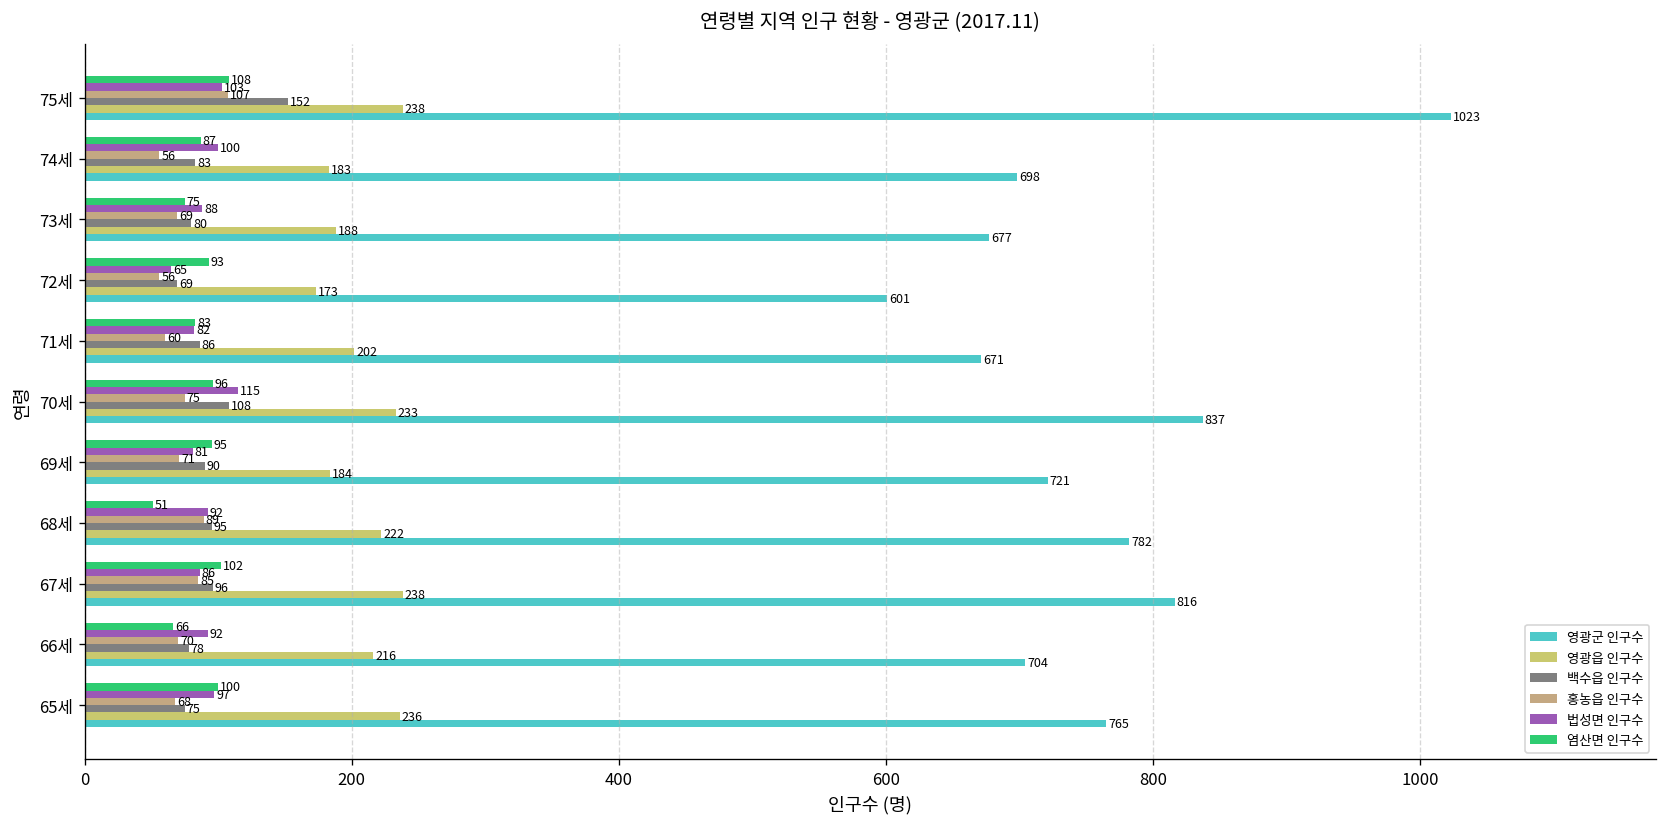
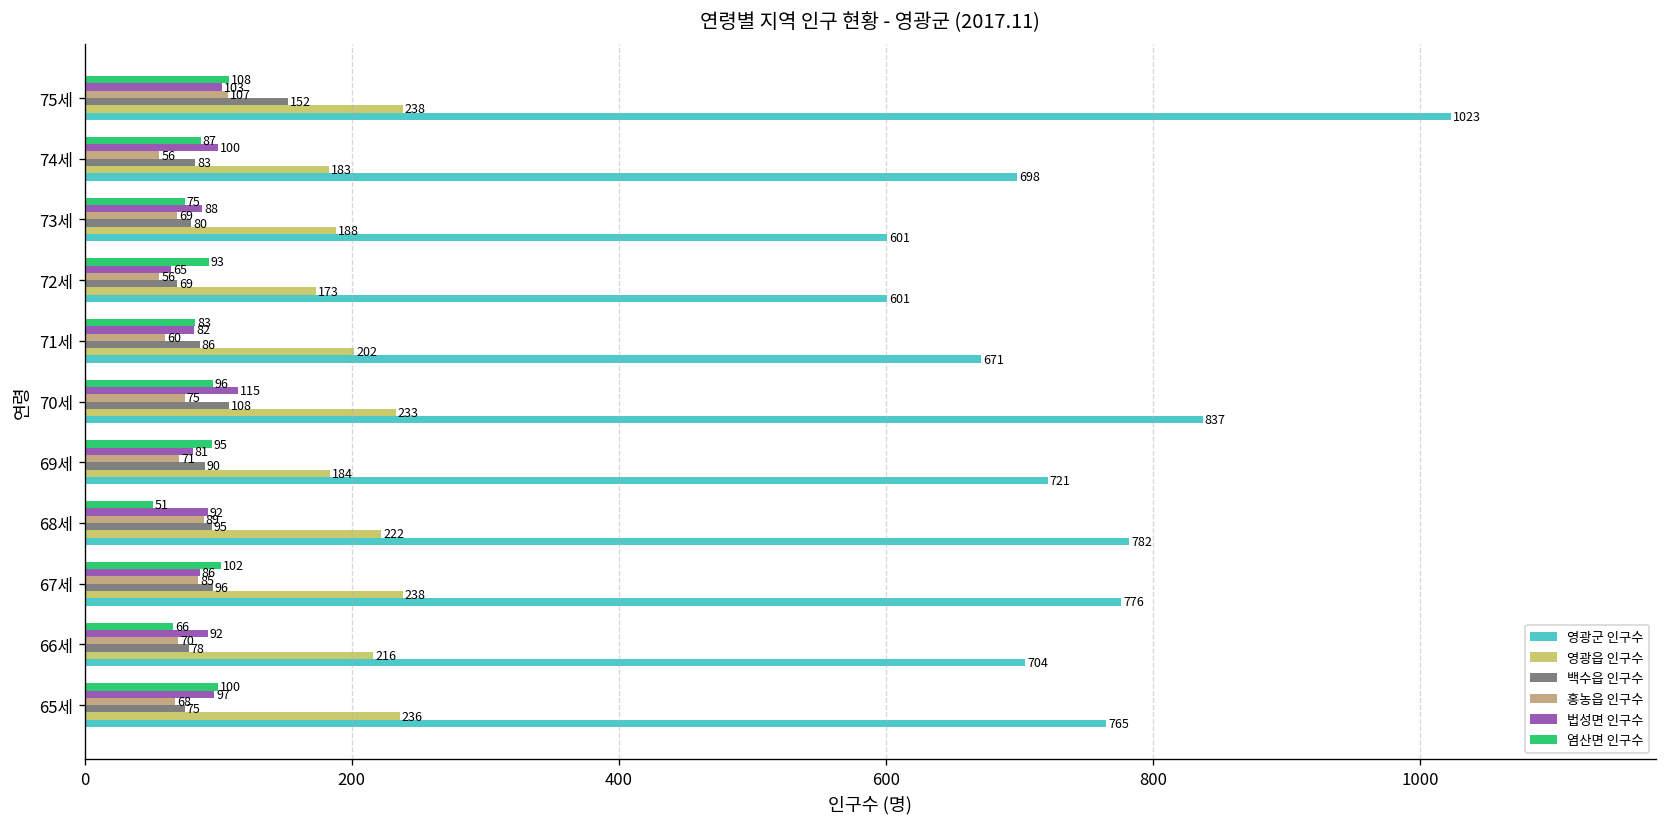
영광군 인구수, 73세: 677 -> 601
영광군 인구수, 67세: 816 -> 776
